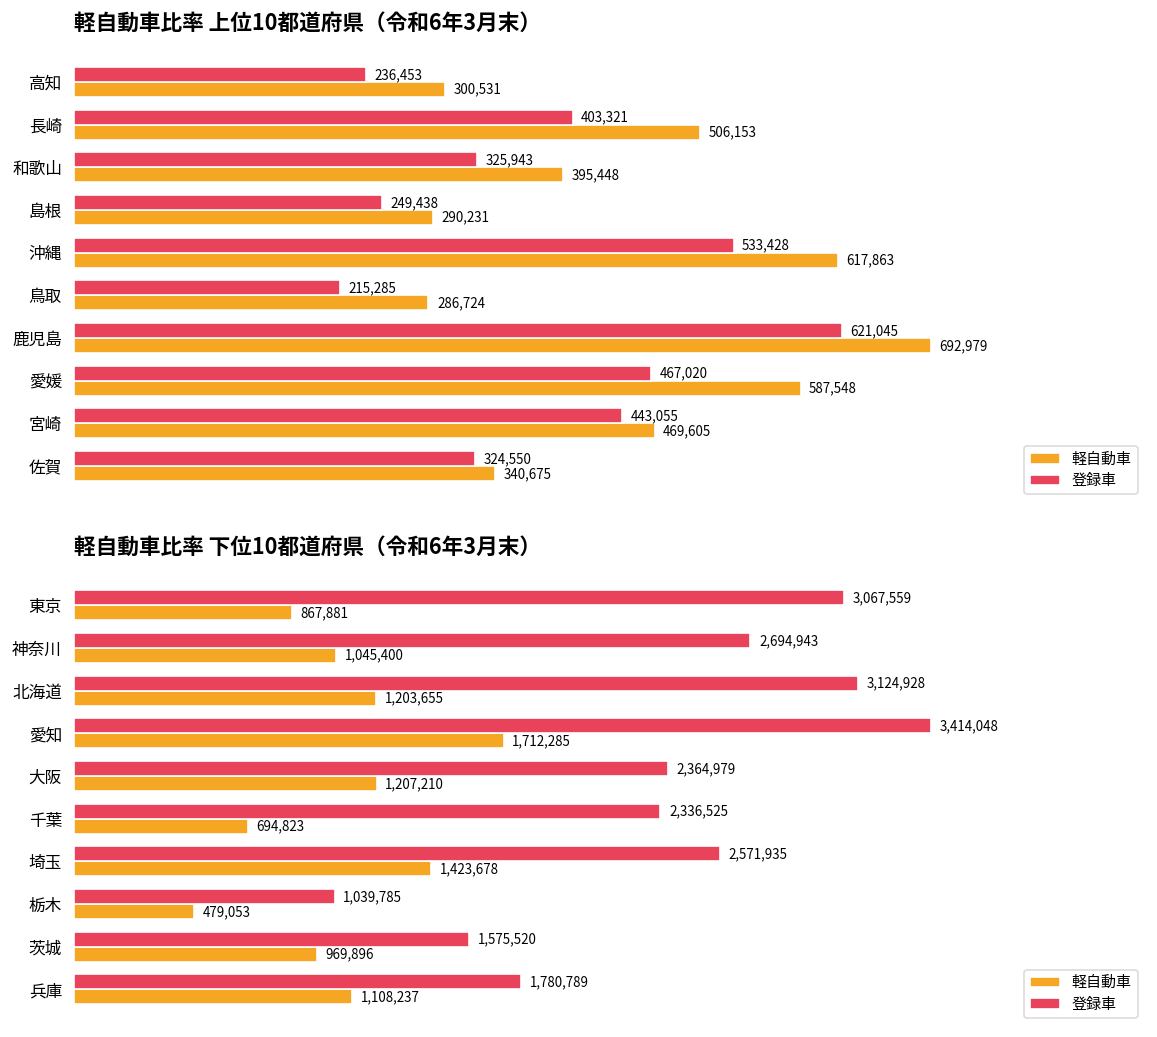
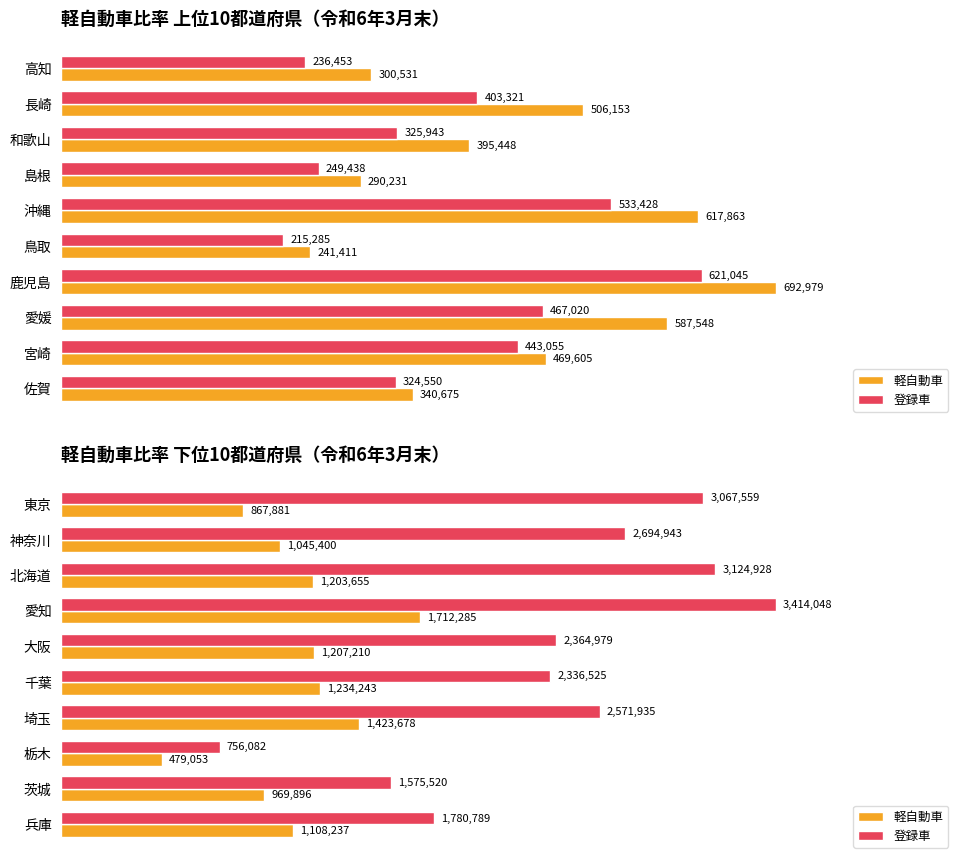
軽自動車比率 上位10都道府県（令和6年3月末）, 軽自動車, 鳥取: 286,724 -> 241,411
軽自動車比率 下位10都道府県（令和6年3月末）, 軽自動車, 千葉: 694,823 -> 1,234,243
軽自動車比率 下位10都道府県（令和6年3月末）, 登録車, 栃木: 1,039,785 -> 756,082
